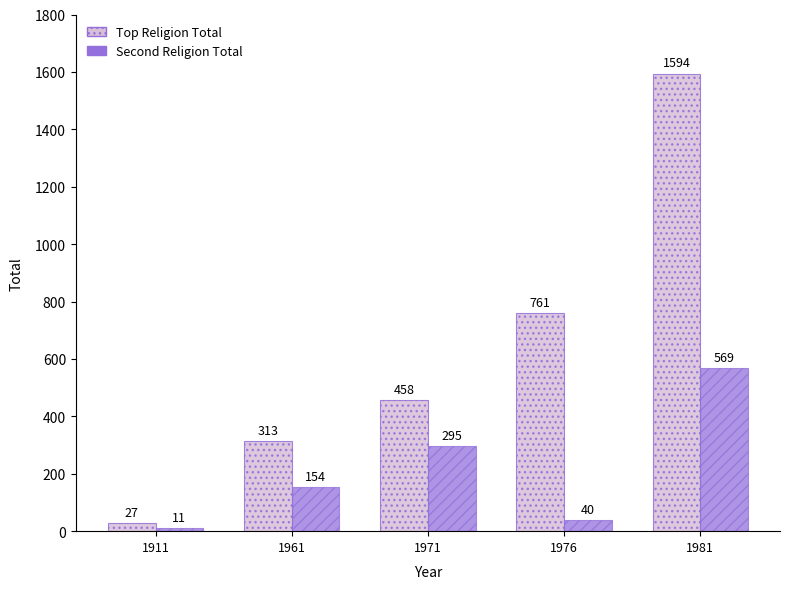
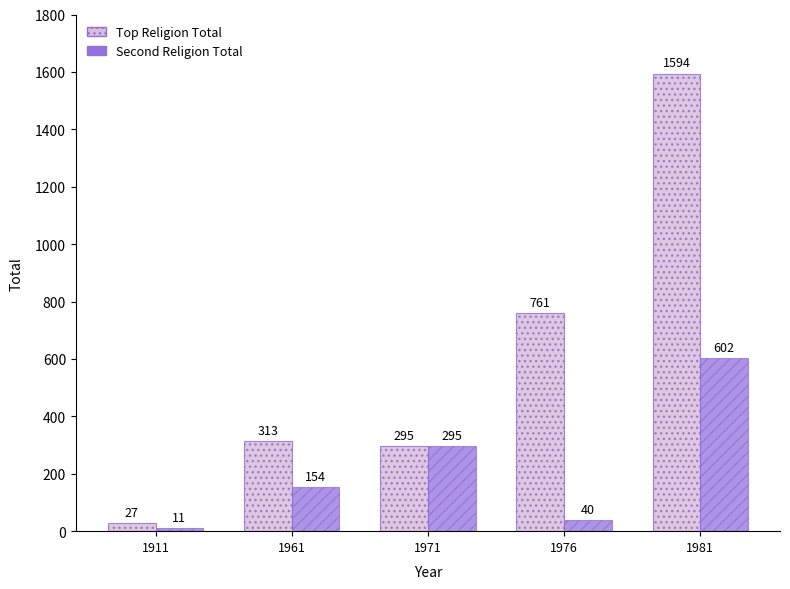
Top Religion Total, 1971: 458 -> 295
Second Religion Total, 1981: 569 -> 602
